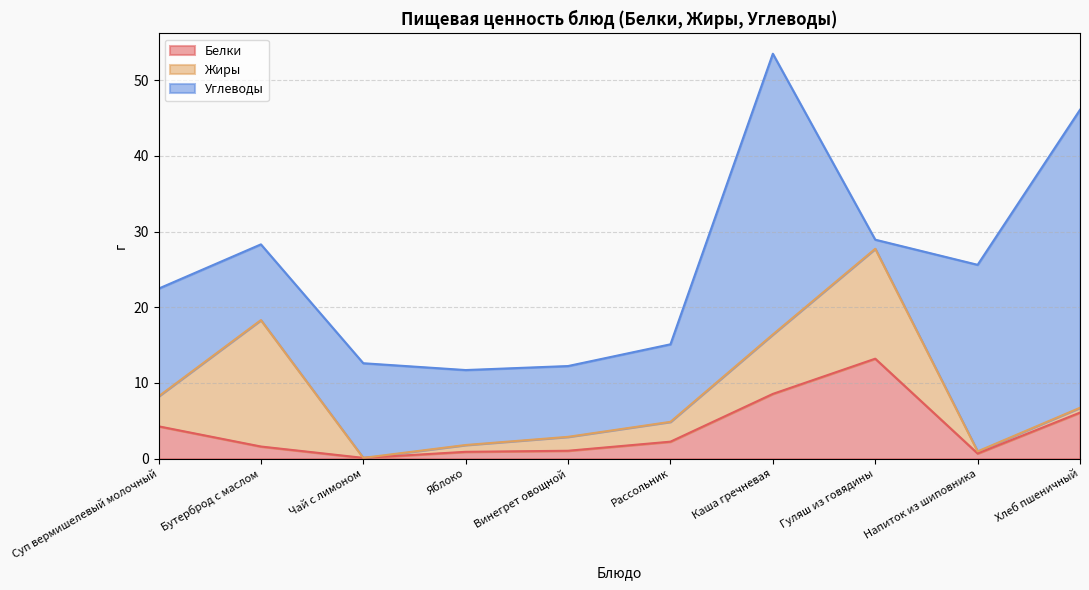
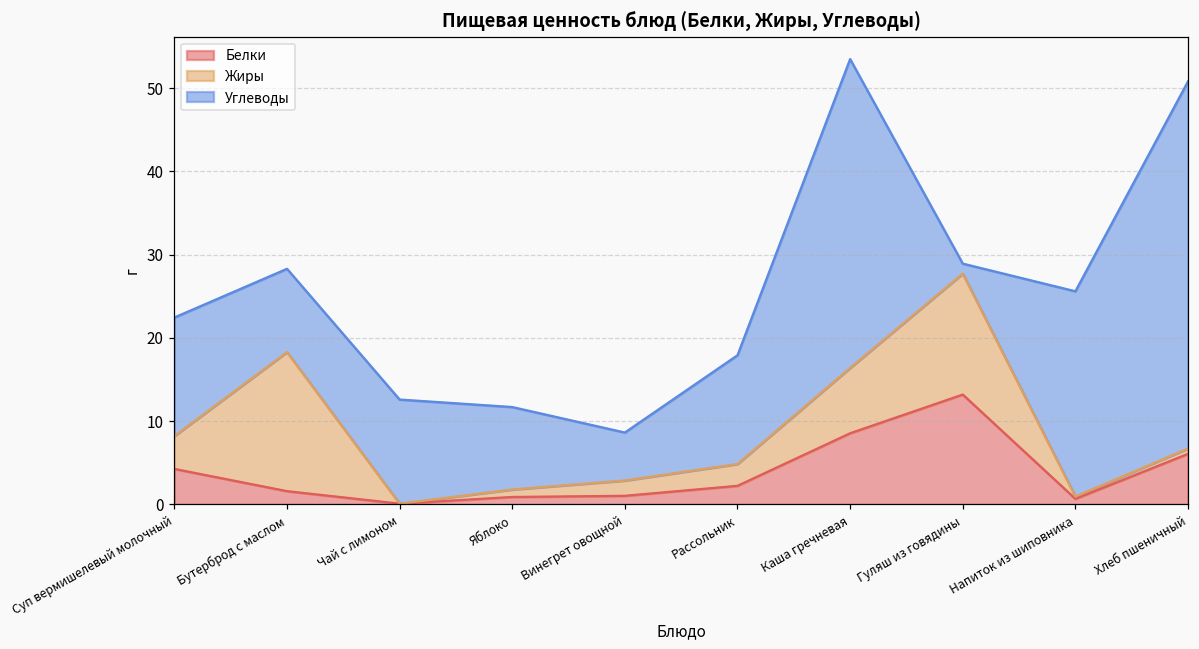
Углеводы, Винегрет овощной: 9 -> 6
Углеводы, Рассольник: 10 -> 13
Углеводы, Хлеб пшеничный: 39 -> 44
